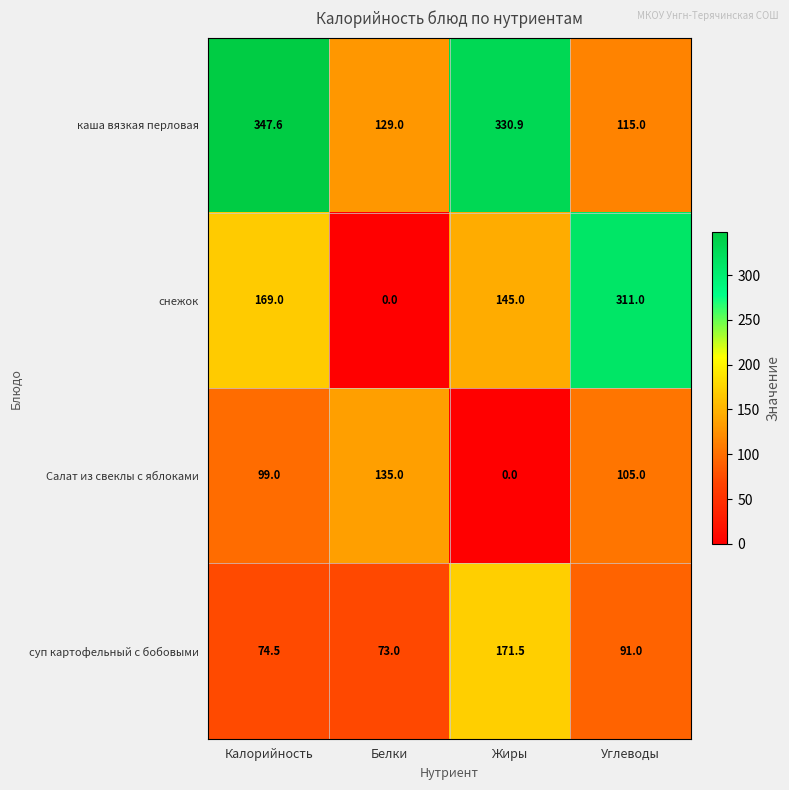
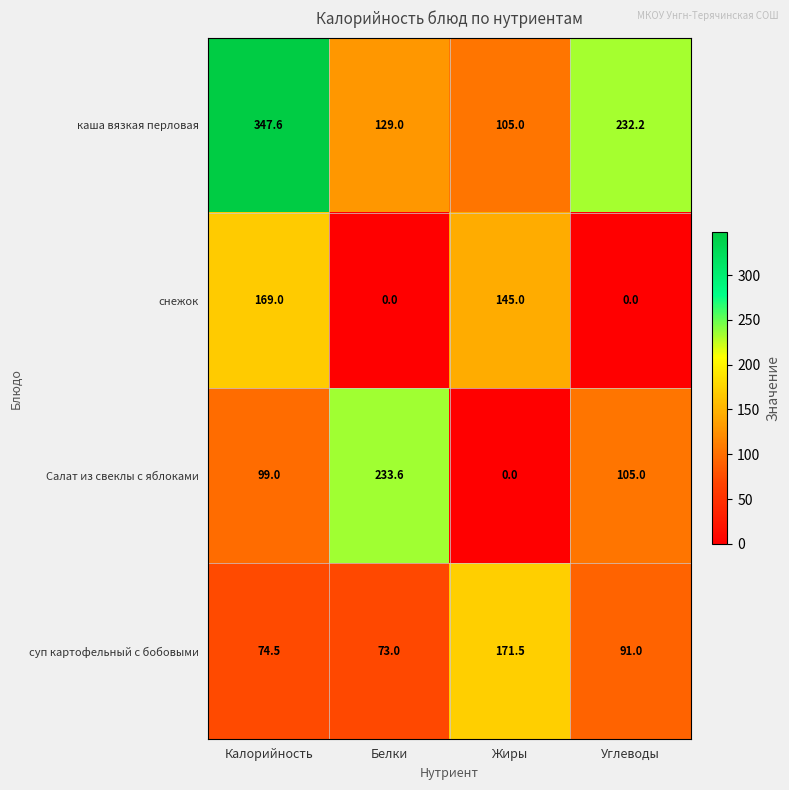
каша вязкая перловая, Жиры: 330.9 -> 105.0
каша вязкая перловая, Углеводы: 115.0 -> 232.2
снежок, Углеводы: 311.0 -> 0.0
Салат из свеклы с яблоками, Белки: 135.0 -> 233.6
